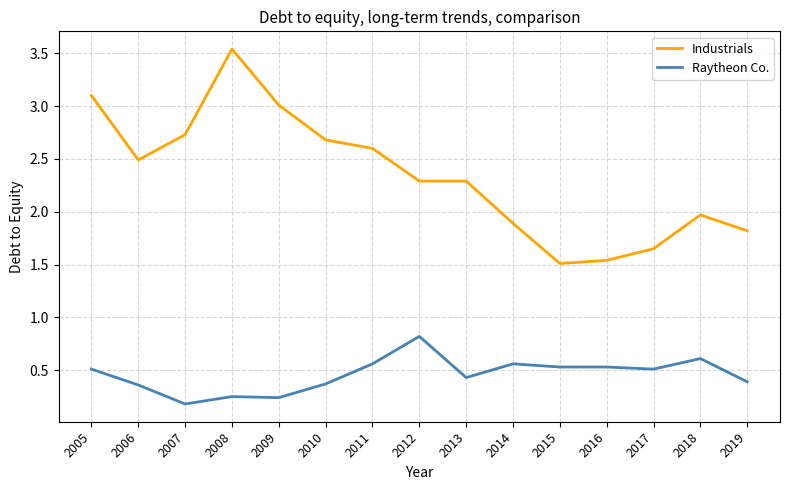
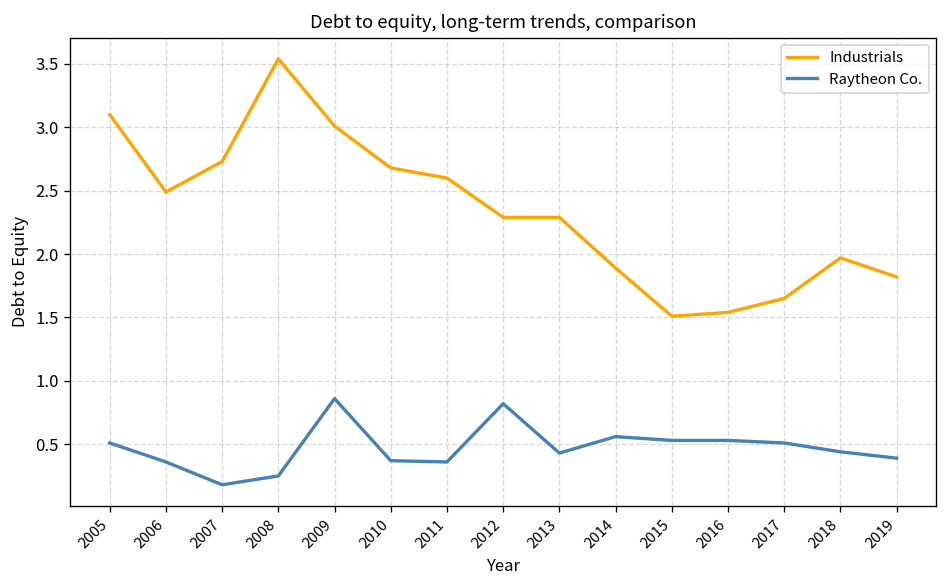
Raytheon Co., 2009: 0.24 -> 0.86
Raytheon Co., 2011: 0.56 -> 0.36
Raytheon Co., 2018: 0.61 -> 0.44
